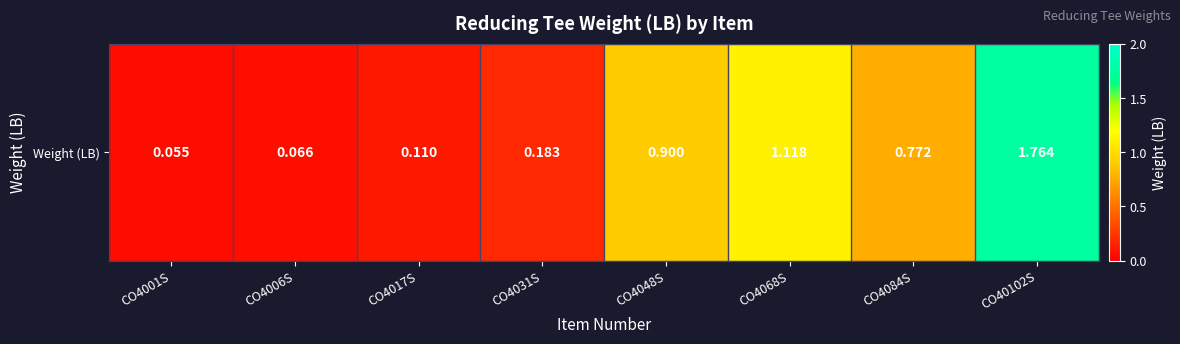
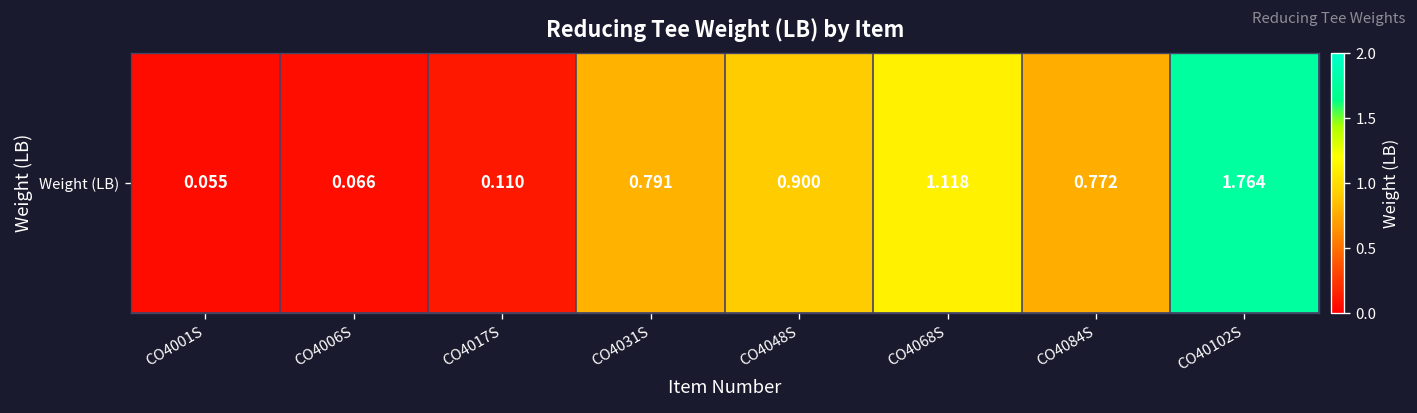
Weight (LB), CO4031S: 0.183 -> 0.791
